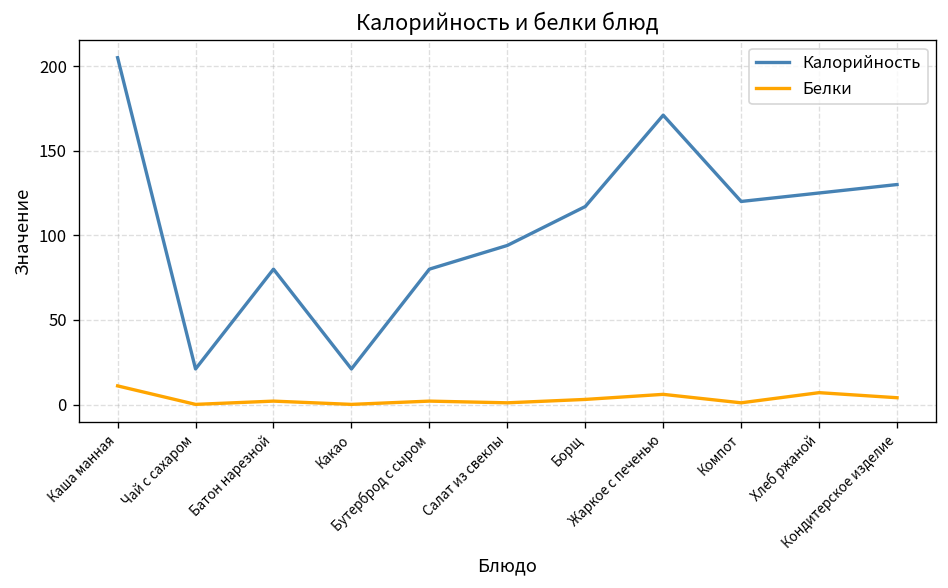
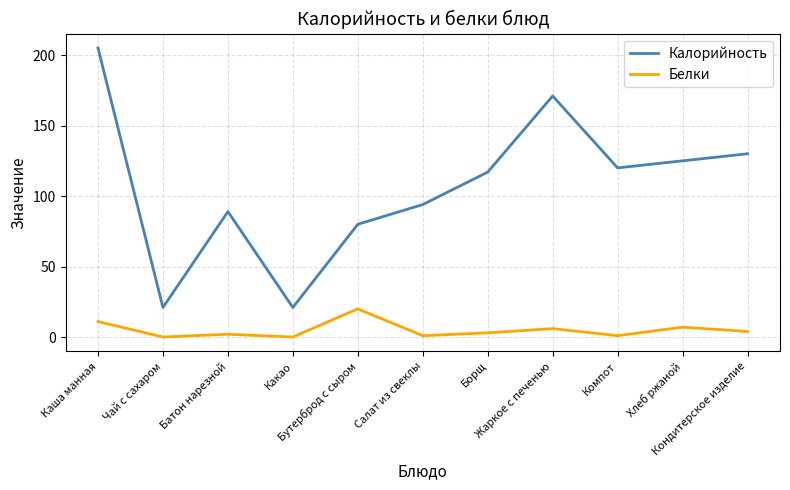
Калорийность, Батон нарезной: 80 -> 89
Белки, Бутерброд с сыром: 2 -> 20
